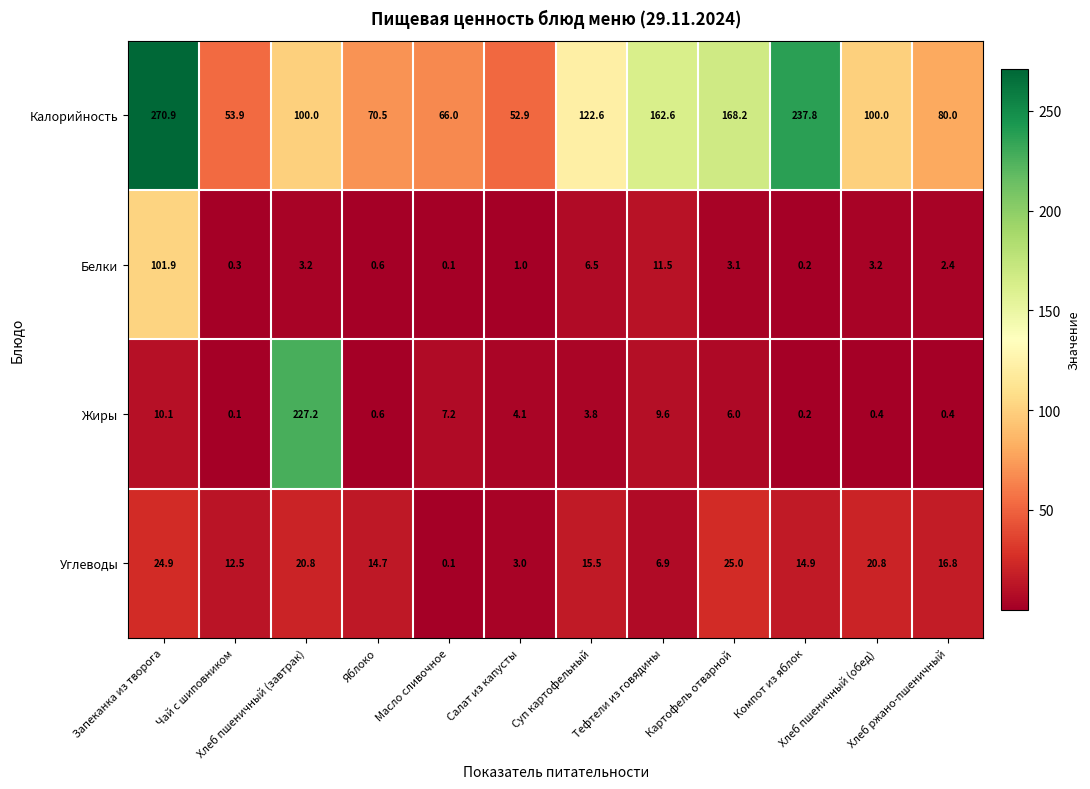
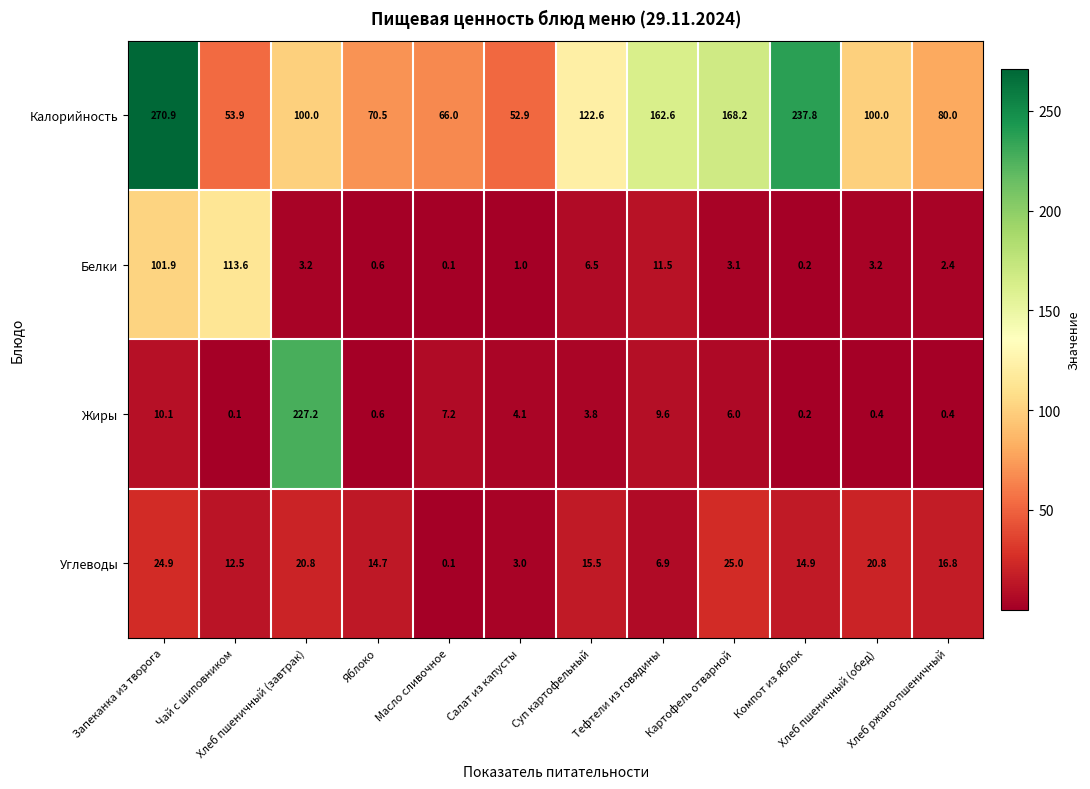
Белки, Чай с шиповником: 0.3 -> 113.6
